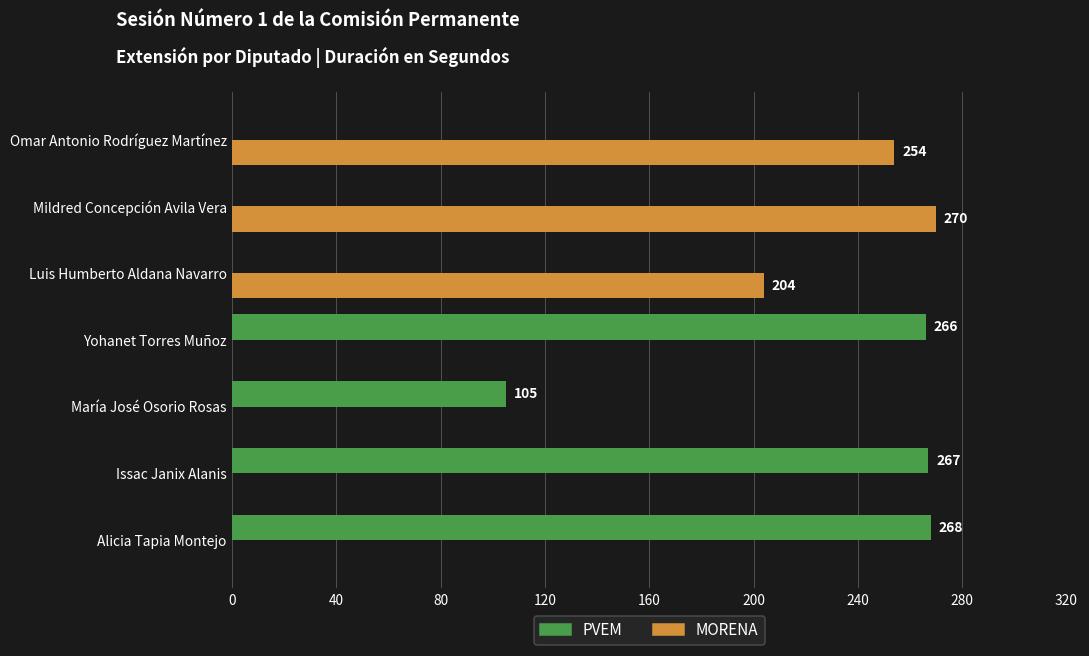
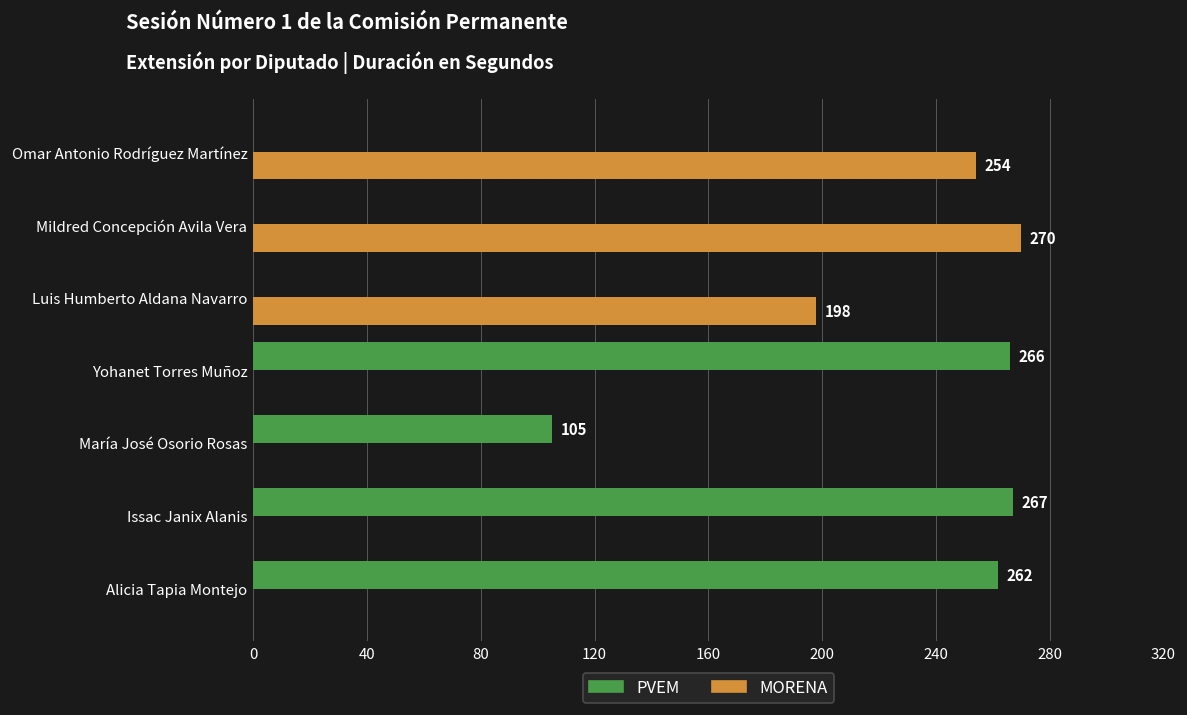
MORENA, Luis Humberto Aldana Navarro: 204 -> 198
PVEM, Alicia Tapia Montejo: 268 -> 262
